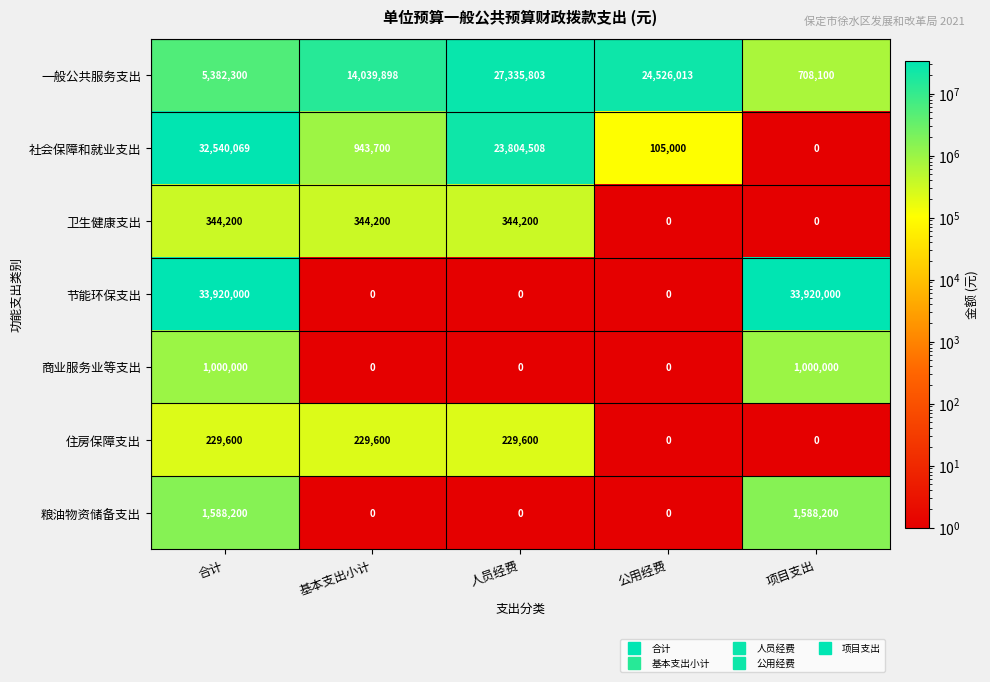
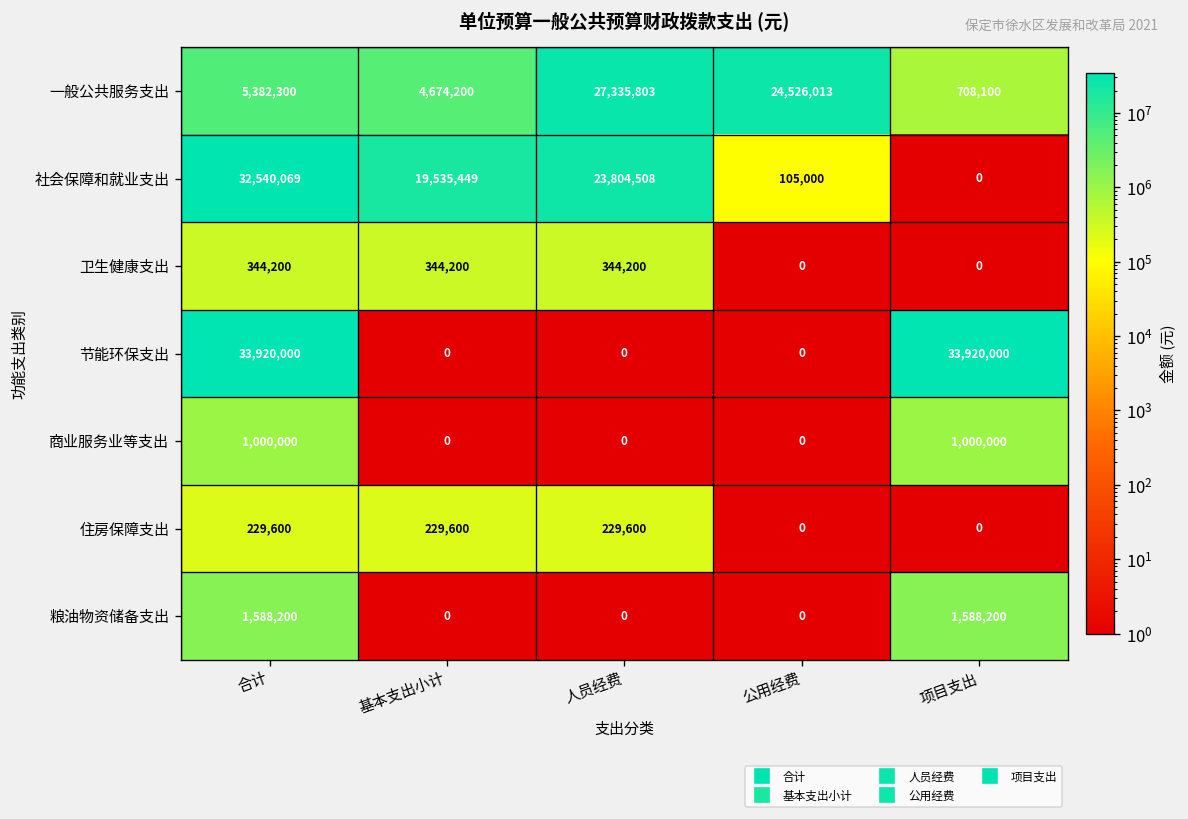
一般公共服务支出, 基本支出小计: 14,039,898 -> 4,674,200
社会保障和就业支出, 基本支出小计: 943,700 -> 19,535,449
